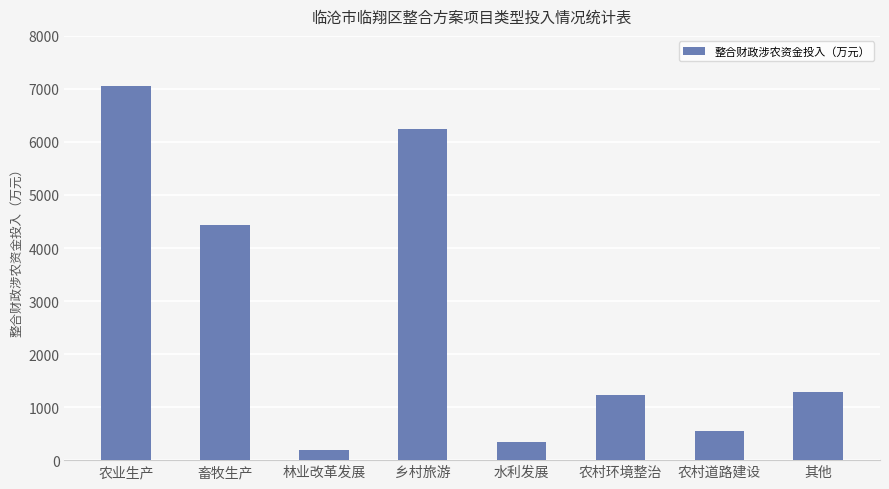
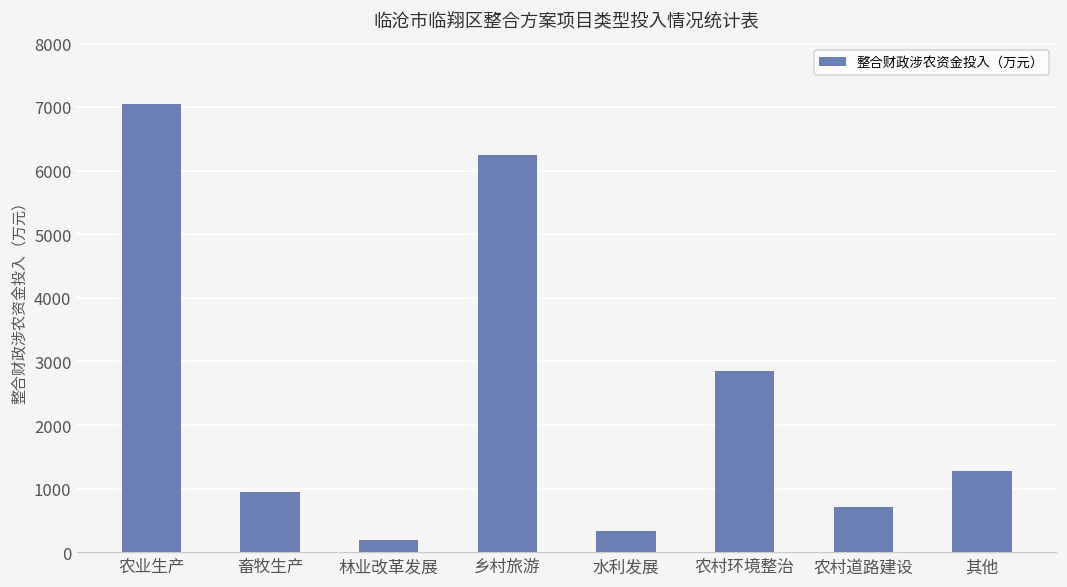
畜牧生产: 4400 -> 900
农村环境整治: 1200 -> 2900
农村道路建设: 500 -> 700
